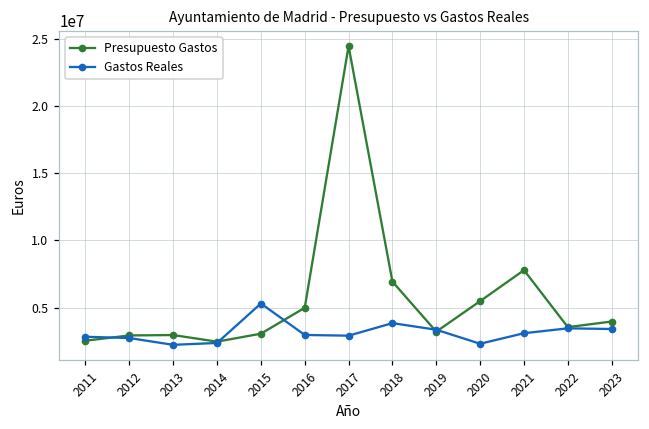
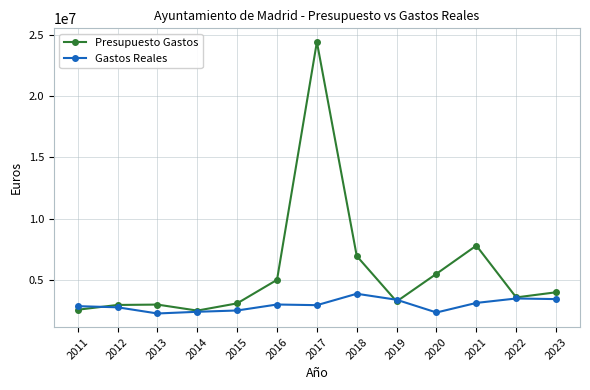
Gastos Reales, 2015: 5300000 -> 2500000
